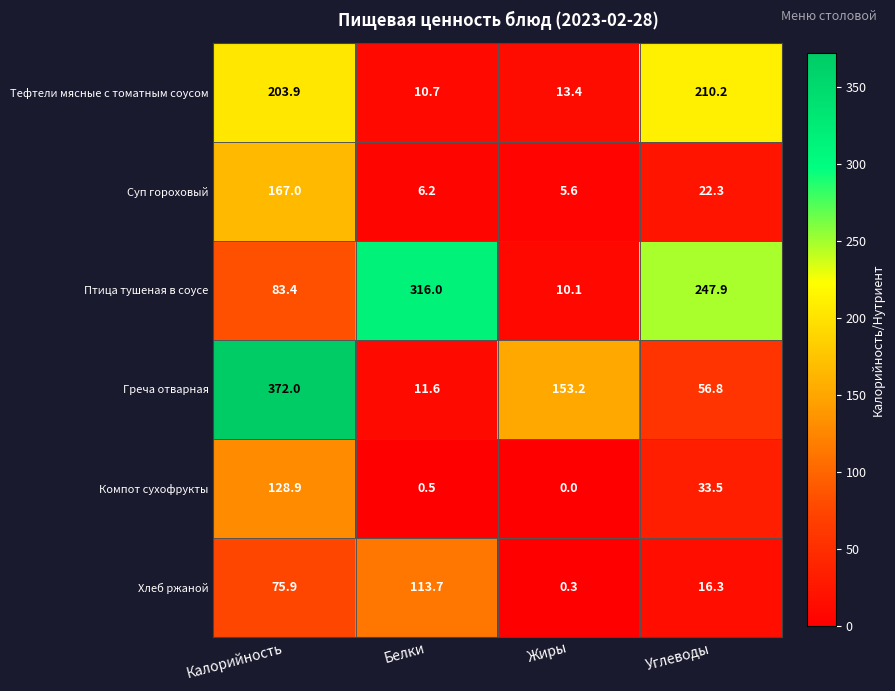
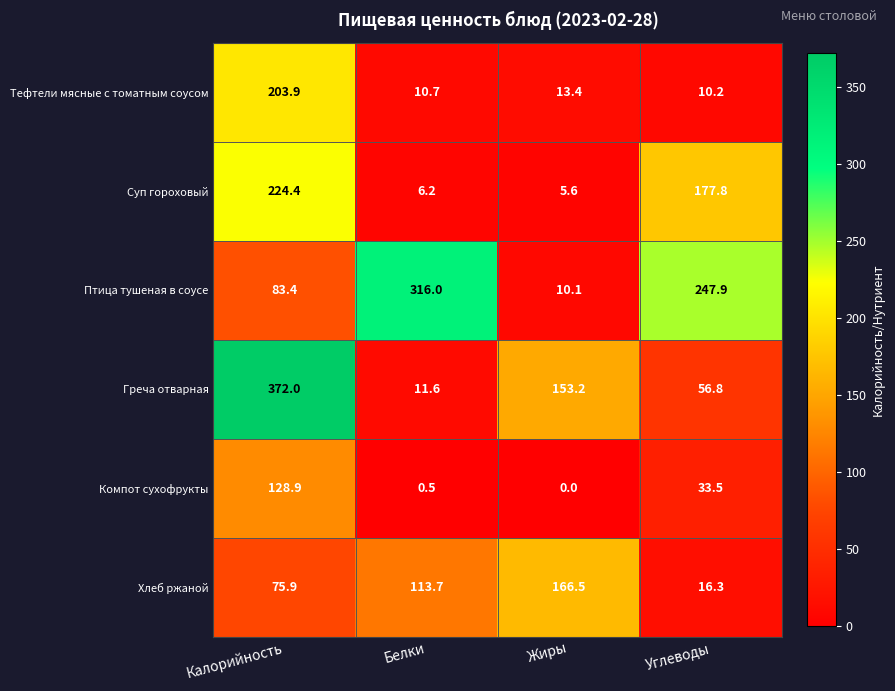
Тефтели мясные с томатным соусом, Углеводы: 210.2 -> 10.2
Суп гороховый, Калорийность: 167.0 -> 224.4
Суп гороховый, Углеводы: 22.3 -> 177.8
Хлеб ржаной, Жиры: 0.3 -> 166.5
